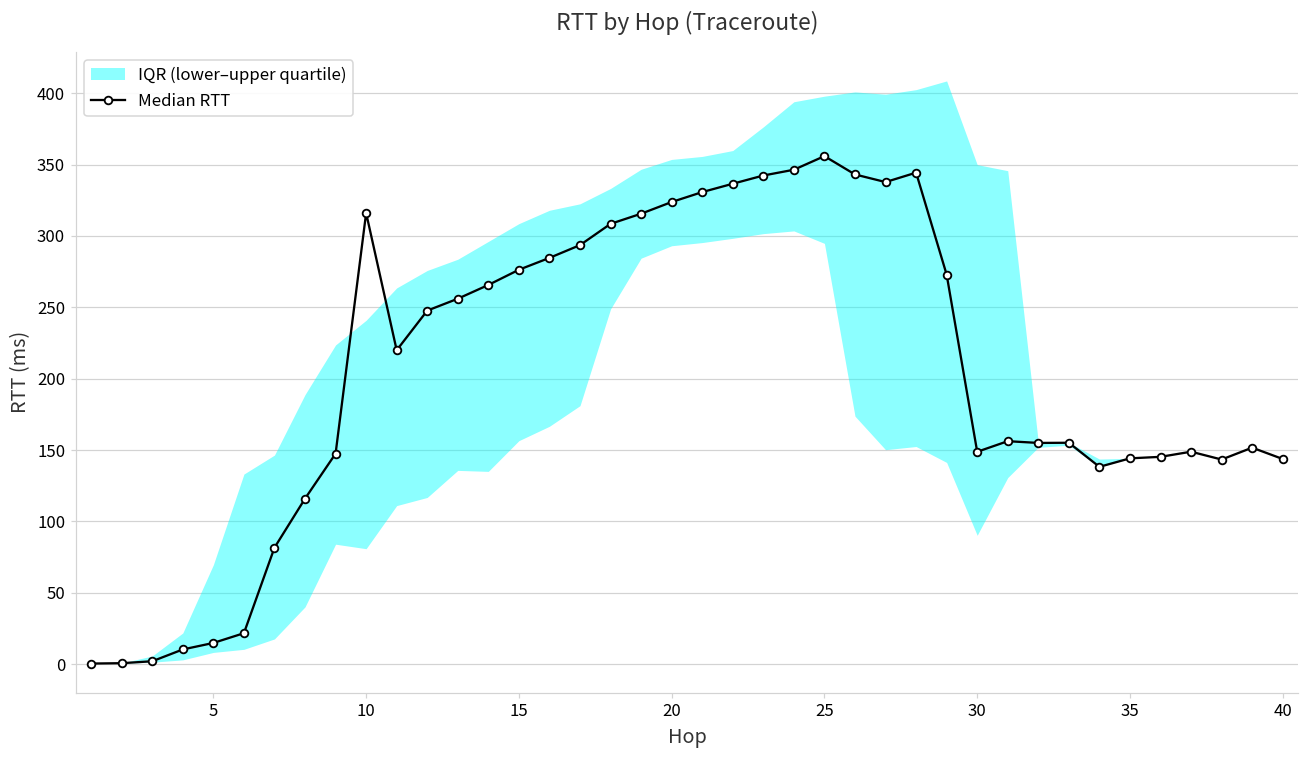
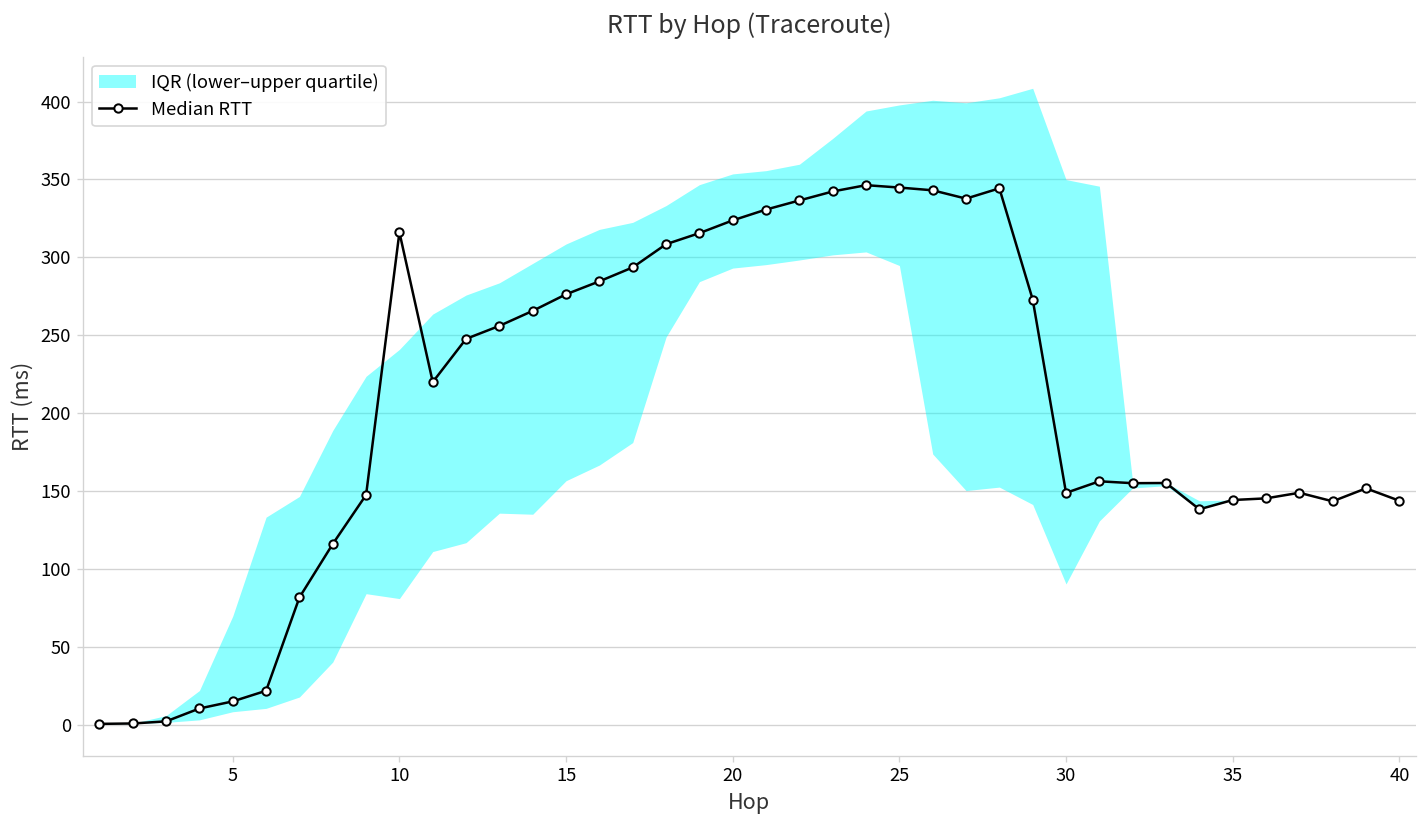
Median RTT, 25: 356 -> 345
